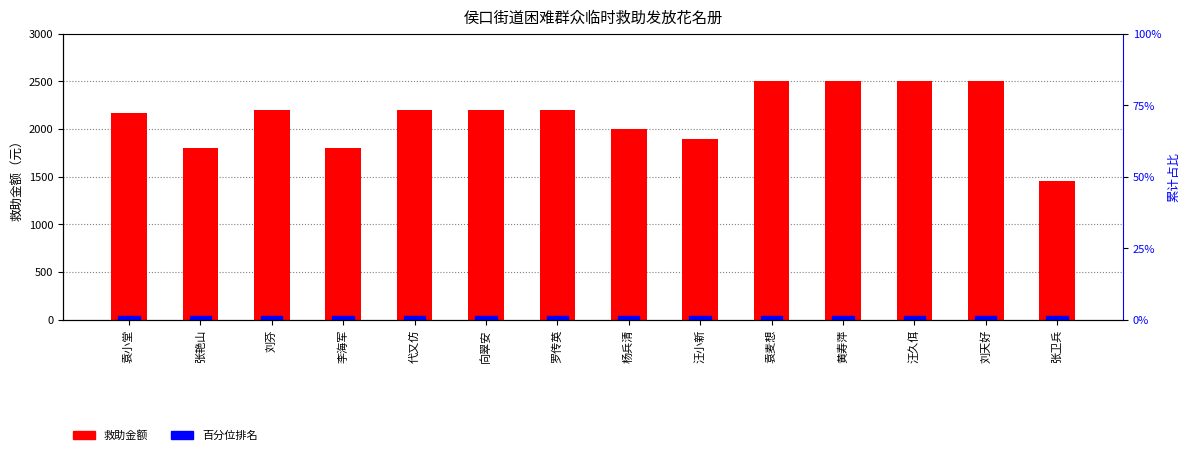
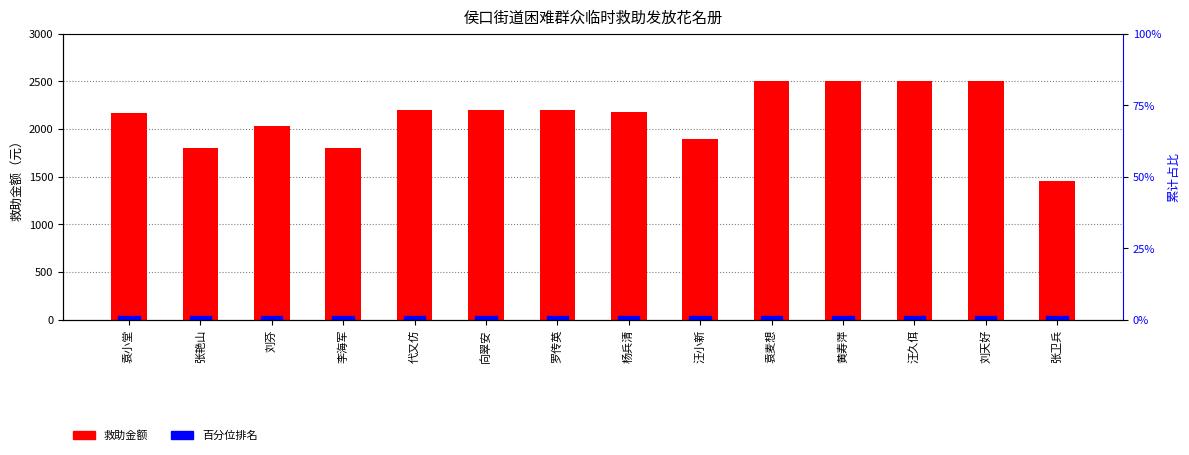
刘芬: 2200 -> 2000
杨兵清: 2000 -> 2200
